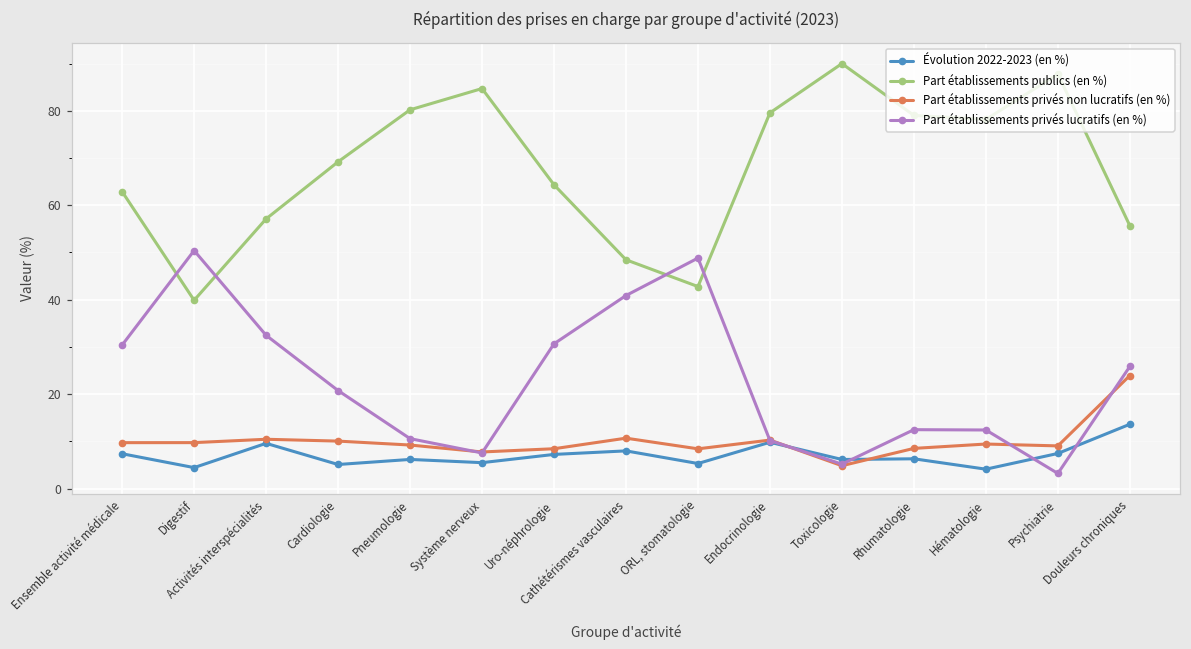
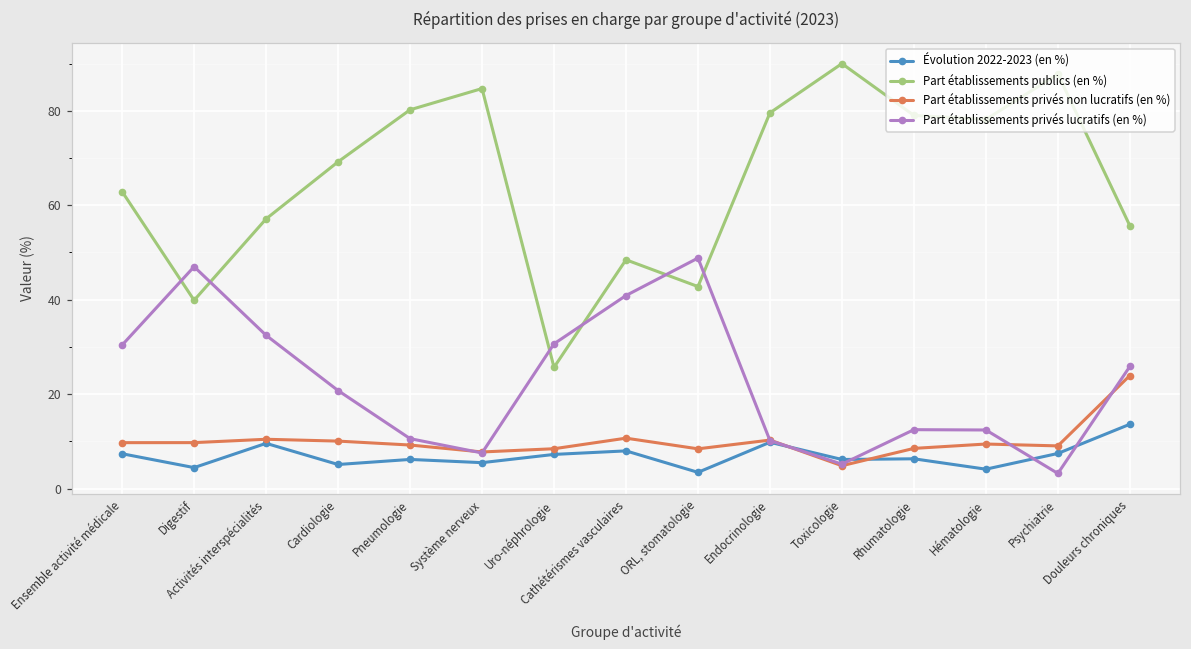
Part établissements privés lucratifs (en %), Digestif: 50 -> 47
Part établissements publics (en %), Uro-néphrologie: 64 -> 26
Évolution 2022-2023 (en %), ORL, stomatologie: 5 -> 3
